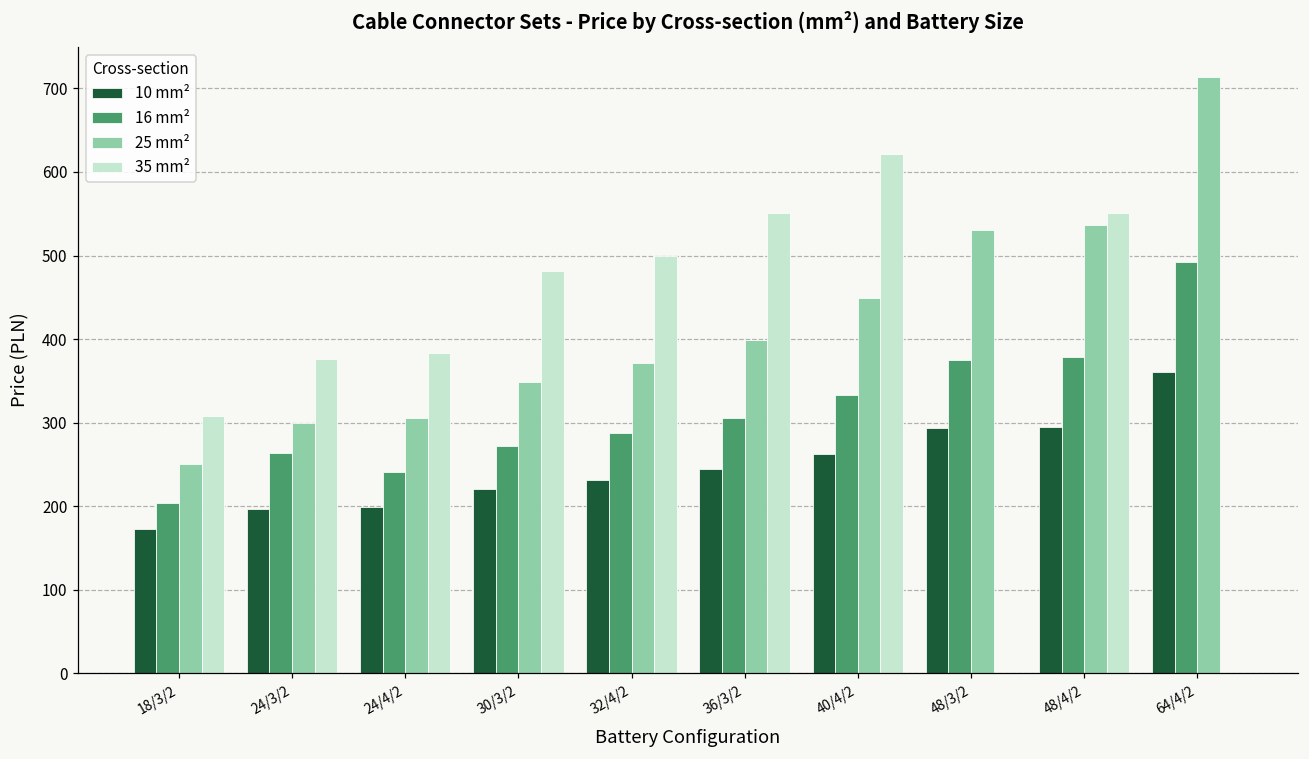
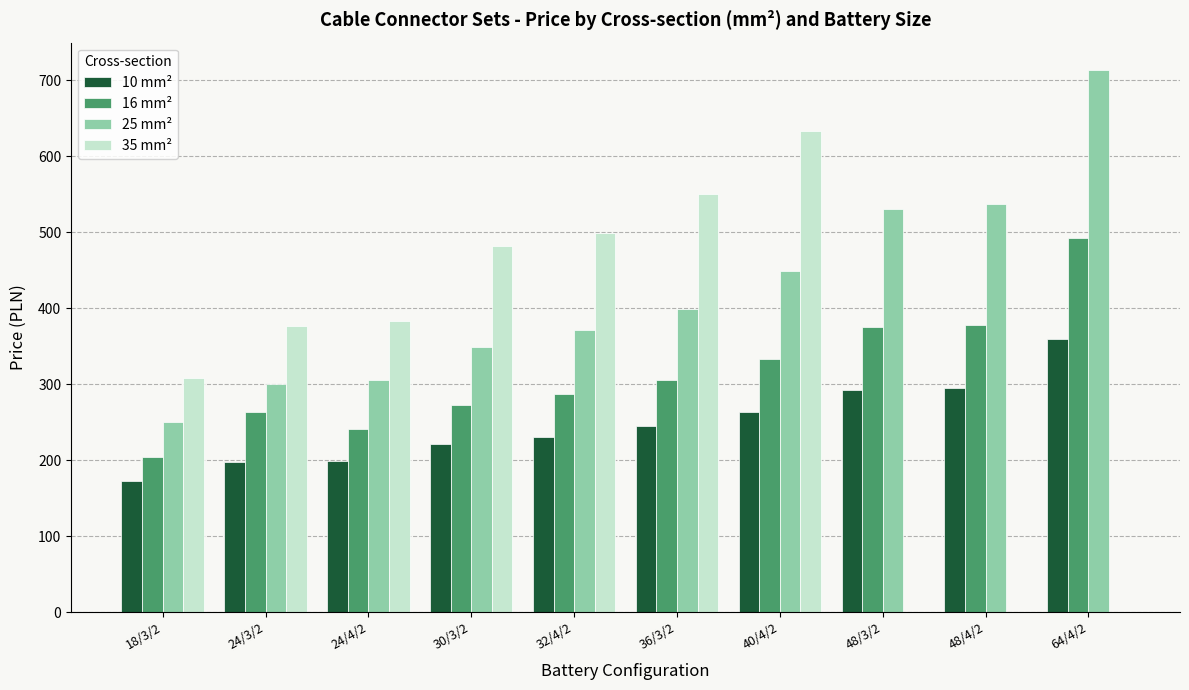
35 mm², 40/4/2: 620 -> 630
35 mm², 48/4/2: 550 -> 0
